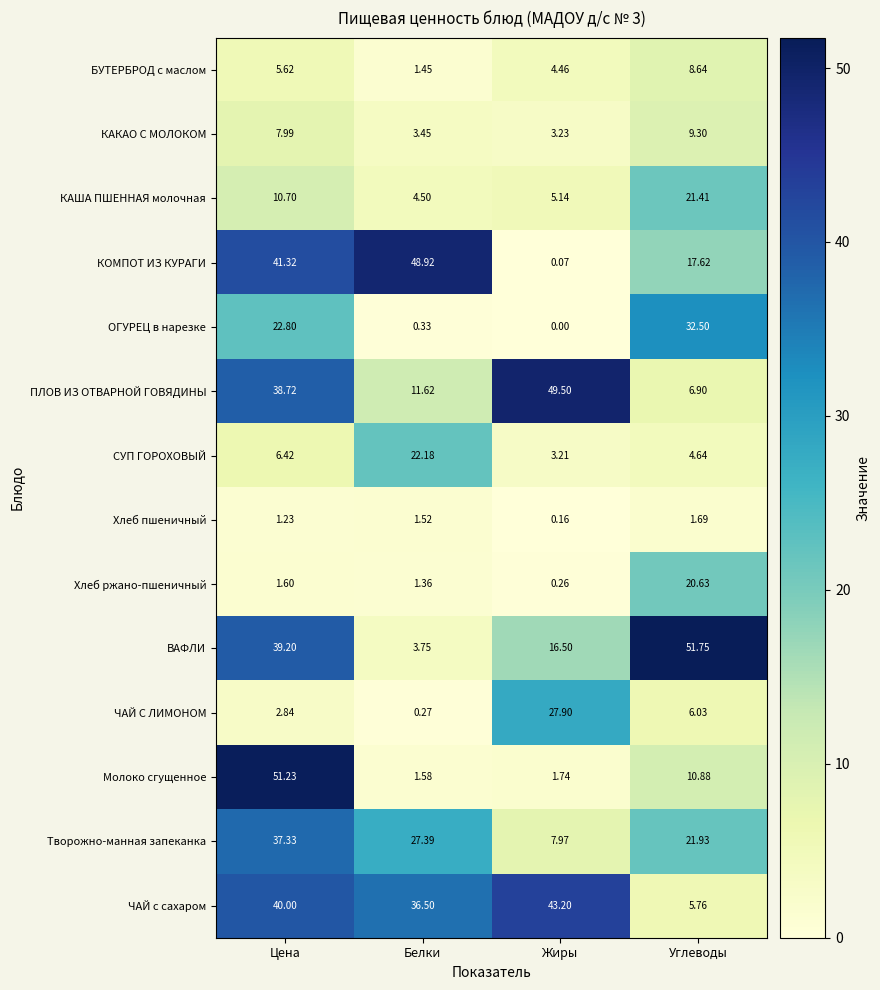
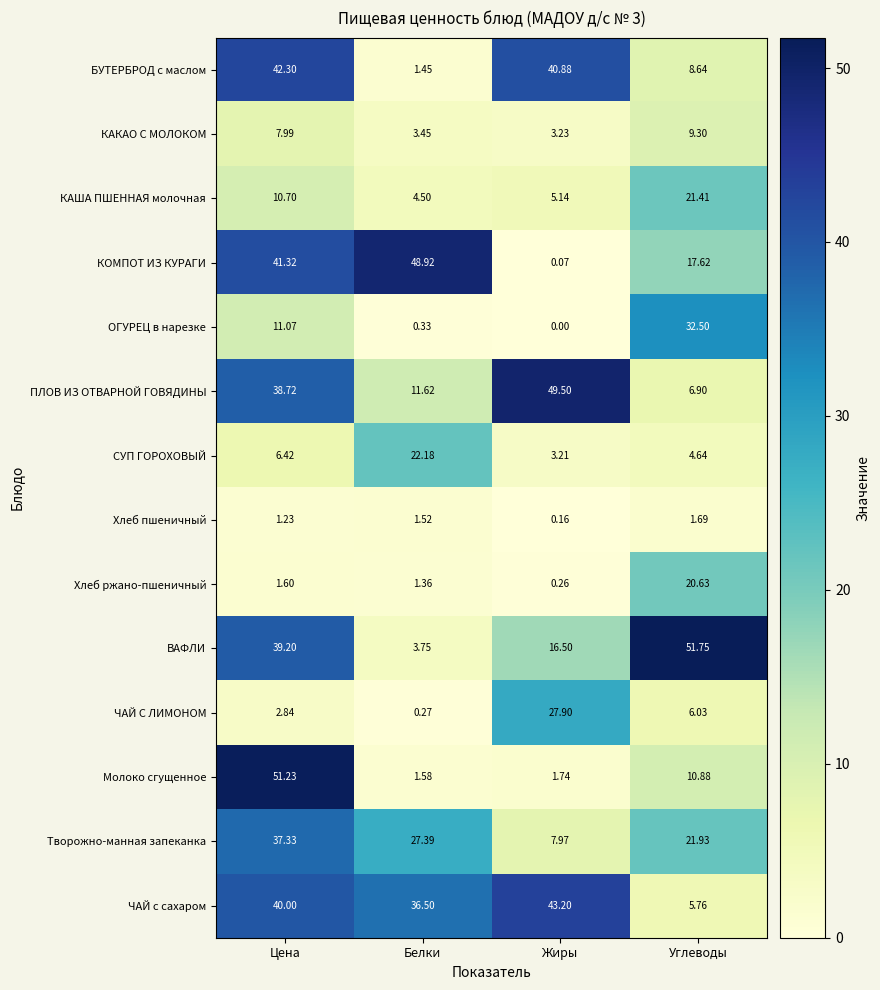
БУТЕРБРОД с маслом, Цена: 5.62 -> 42.30
БУТЕРБРОД с маслом, Жиры: 4.46 -> 40.88
ОГУРЕЦ в нарезке, Цена: 22.80 -> 11.07
